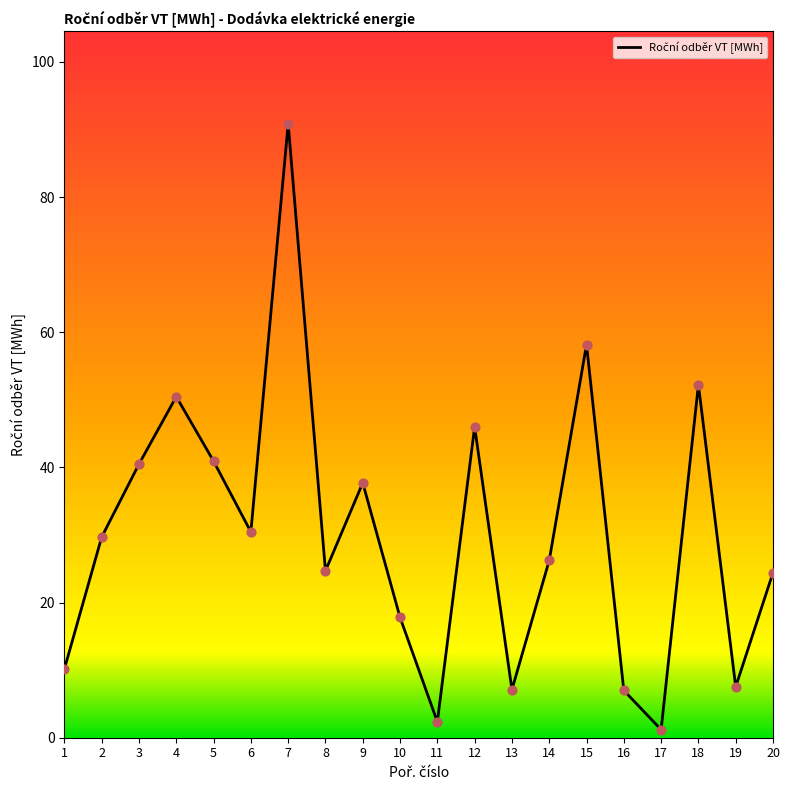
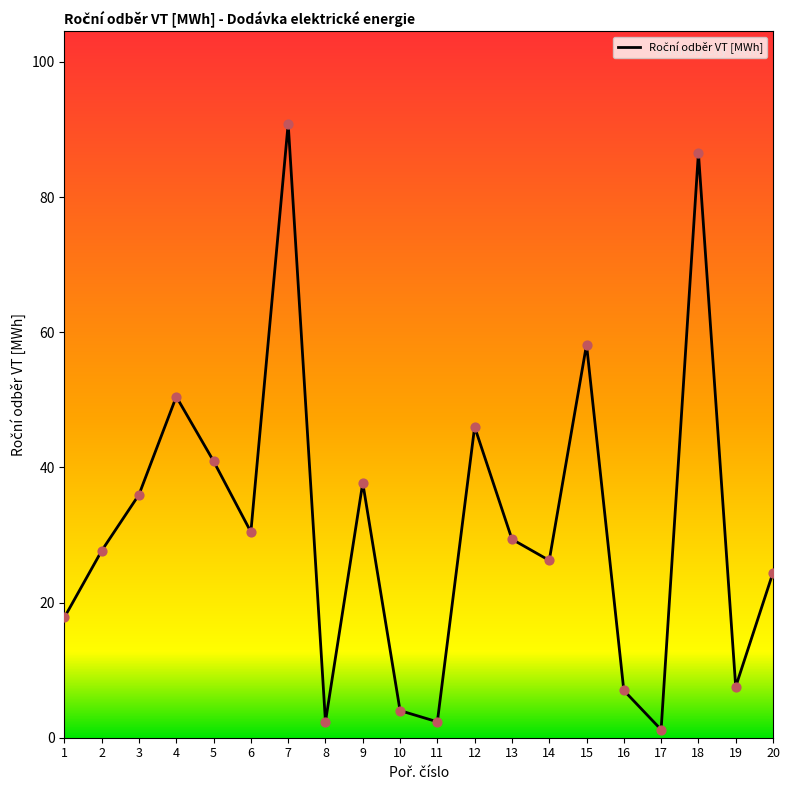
1: 10 -> 18
2: 30 -> 28
3: 40 -> 36
8: 25 -> 2
10: 18 -> 4
13: 7 -> 29
18: 52 -> 87
